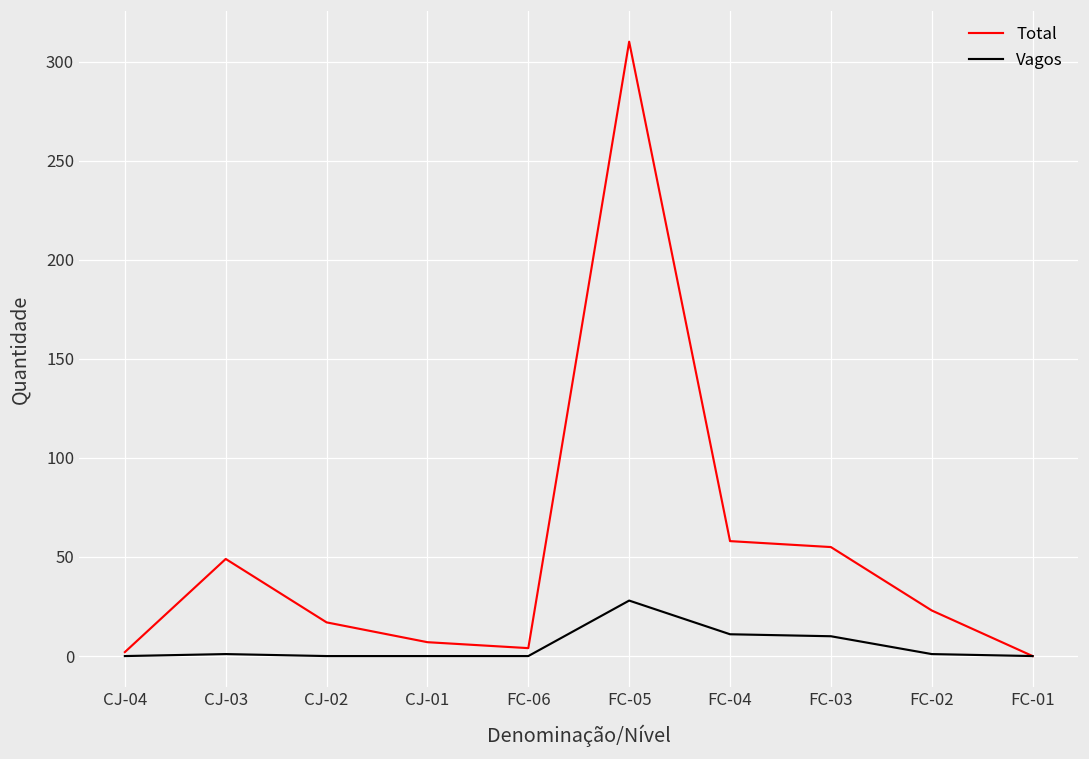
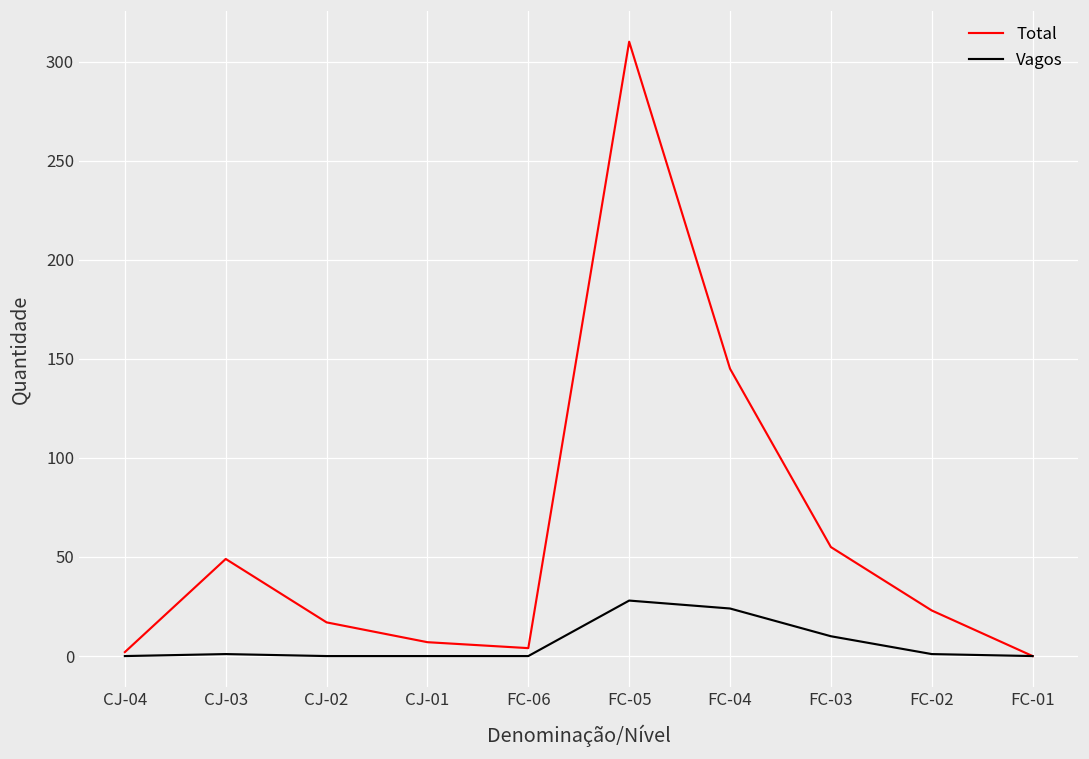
Total, FC-04: 58 -> 145
Vagos, FC-04: 11 -> 24
